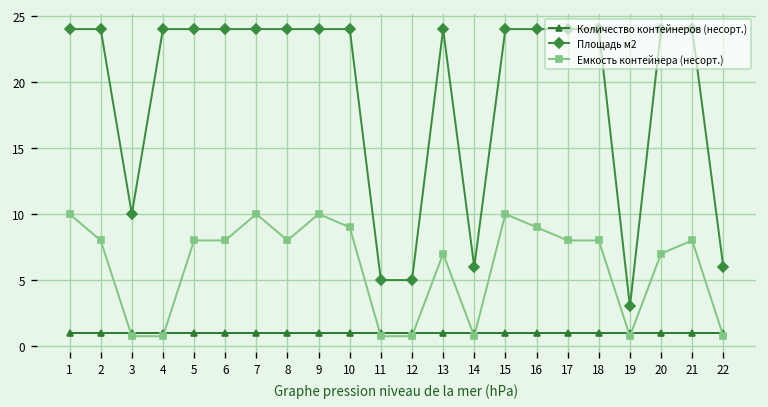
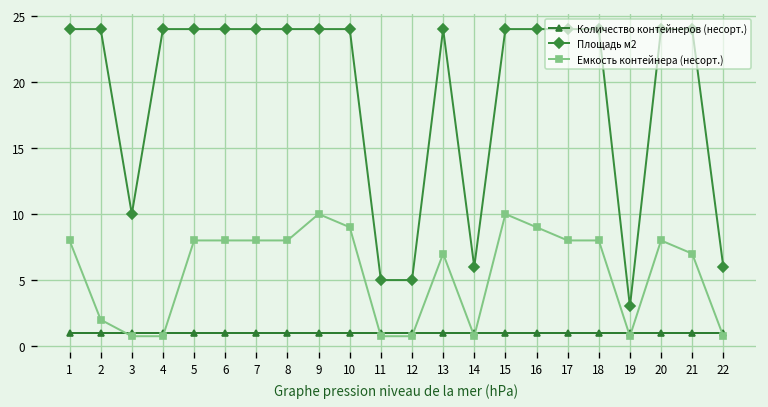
Емкость контейнера (несорт.), 1: 10 -> 8
Емкость контейнера (несорт.), 2: 8 -> 2
Емкость контейнера (несорт.), 7: 10 -> 8
Емкость контейнера (несорт.), 20: 7 -> 8
Емкость контейнера (несорт.), 21: 8 -> 7
